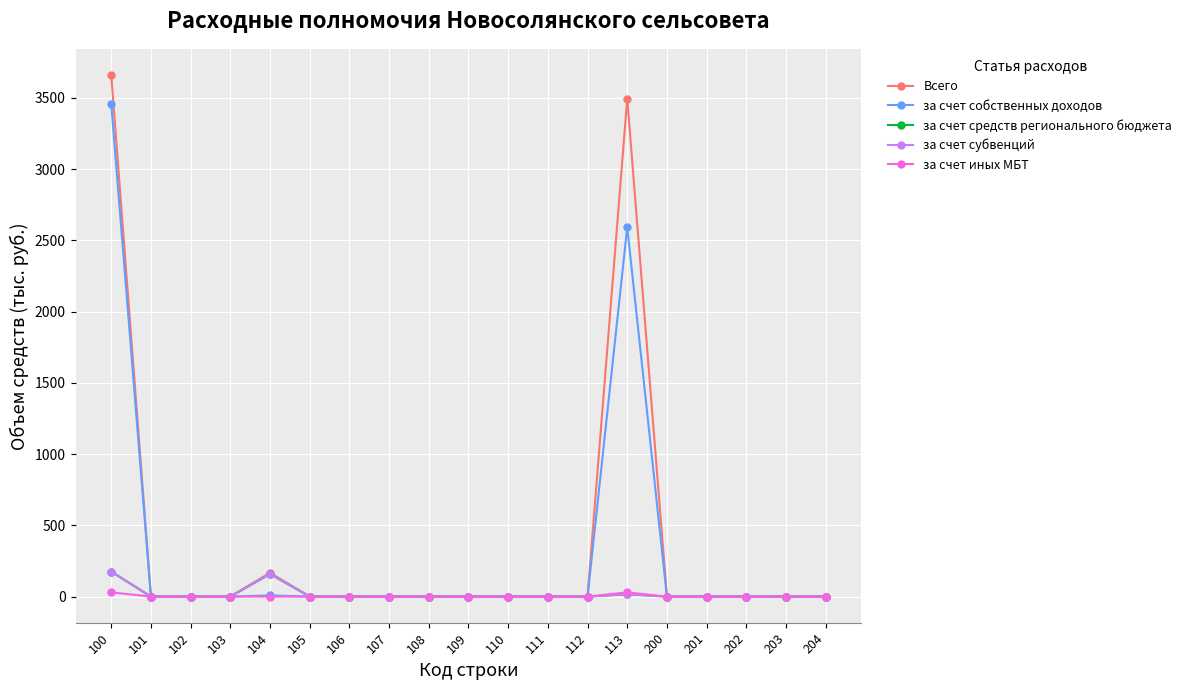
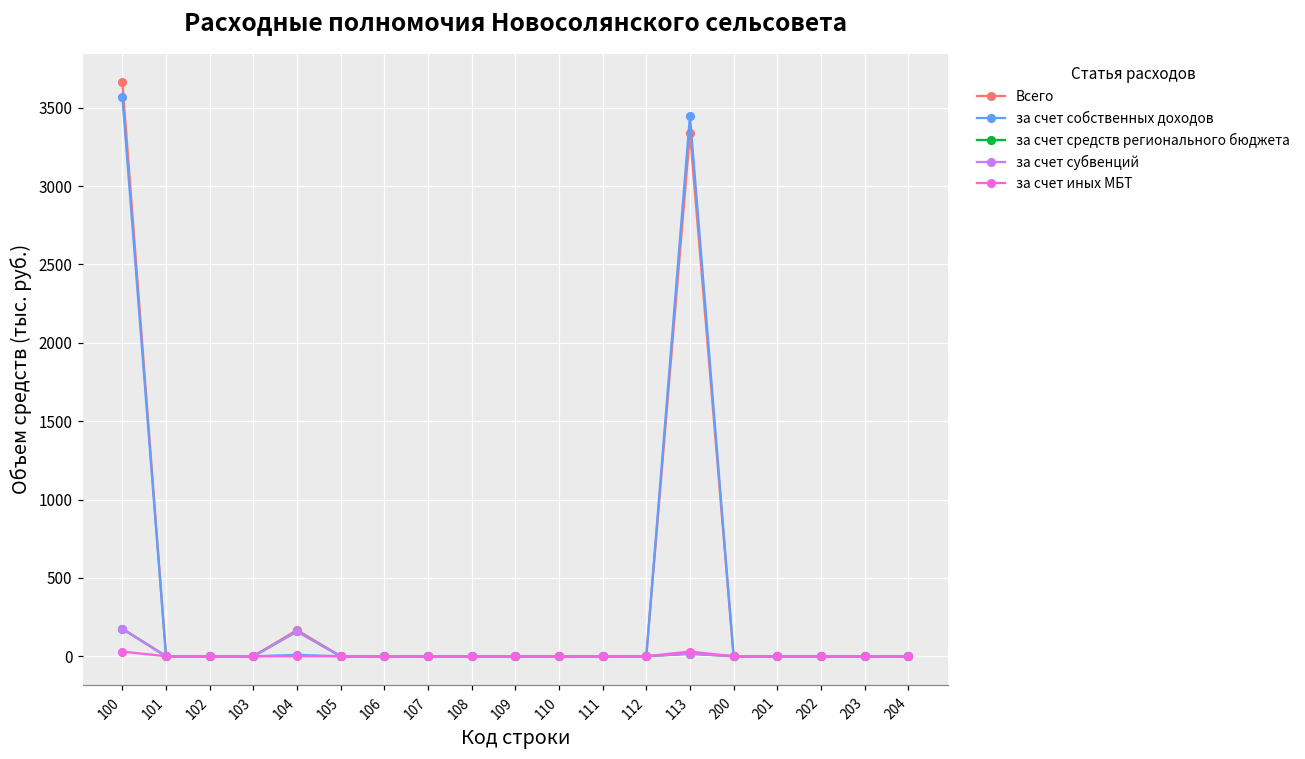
за счет собственных доходов, 100: 3460 -> 3570
Всего, 113: 3490 -> 3340
за счет собственных доходов, 113: 2590 -> 3450
